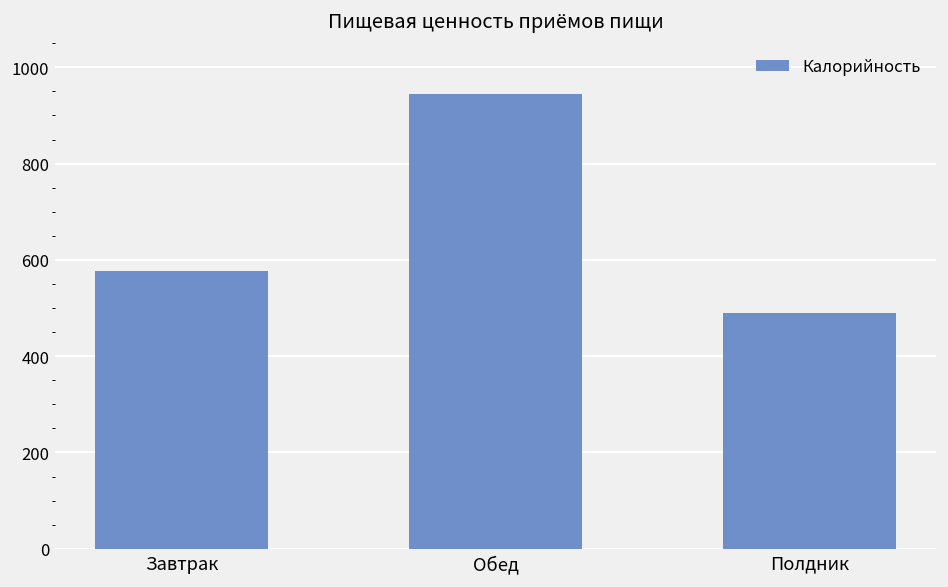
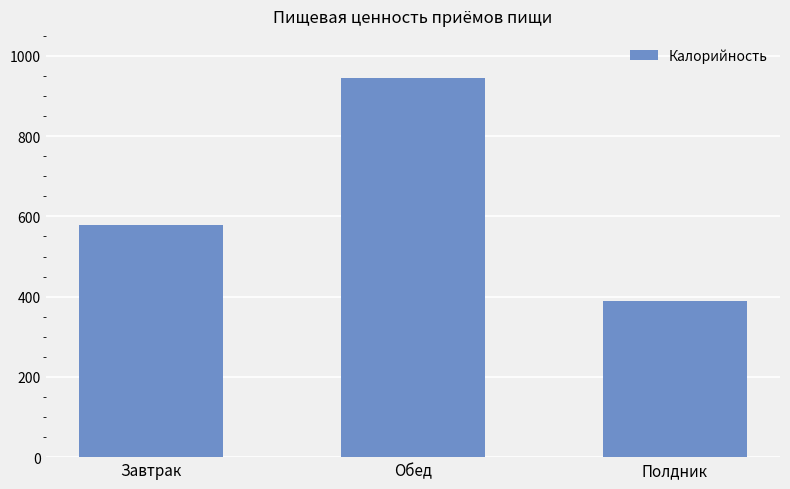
Полдник: 490 -> 390
